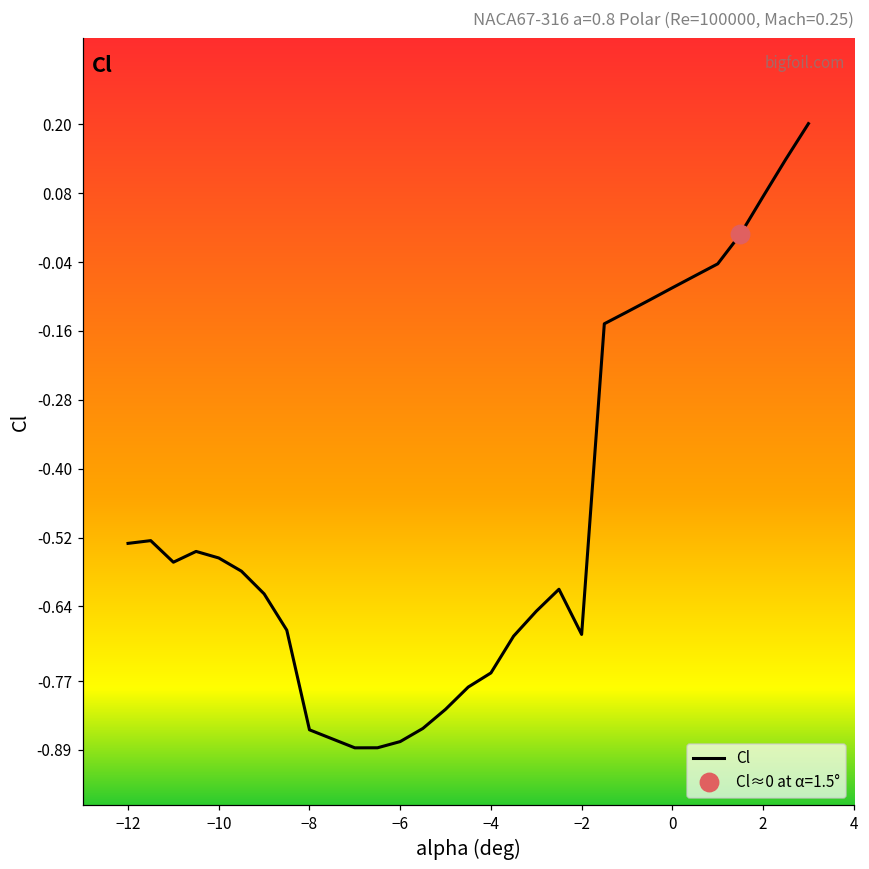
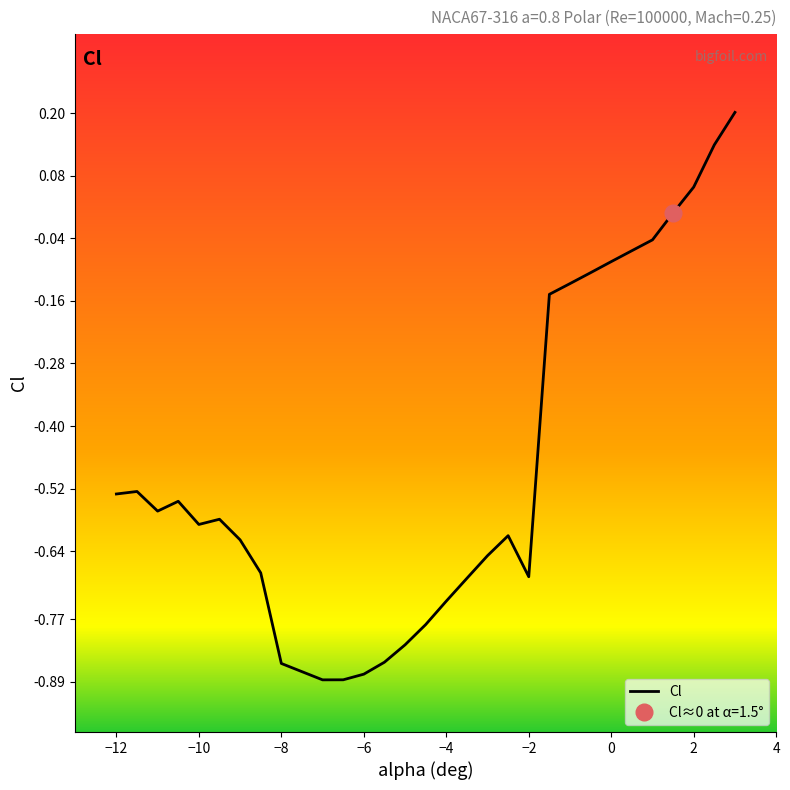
Cl, −10: -0.56 -> -0.59
Cl, −4: -0.76 -> -0.74
Cl, 2: 0.07 -> 0.06
